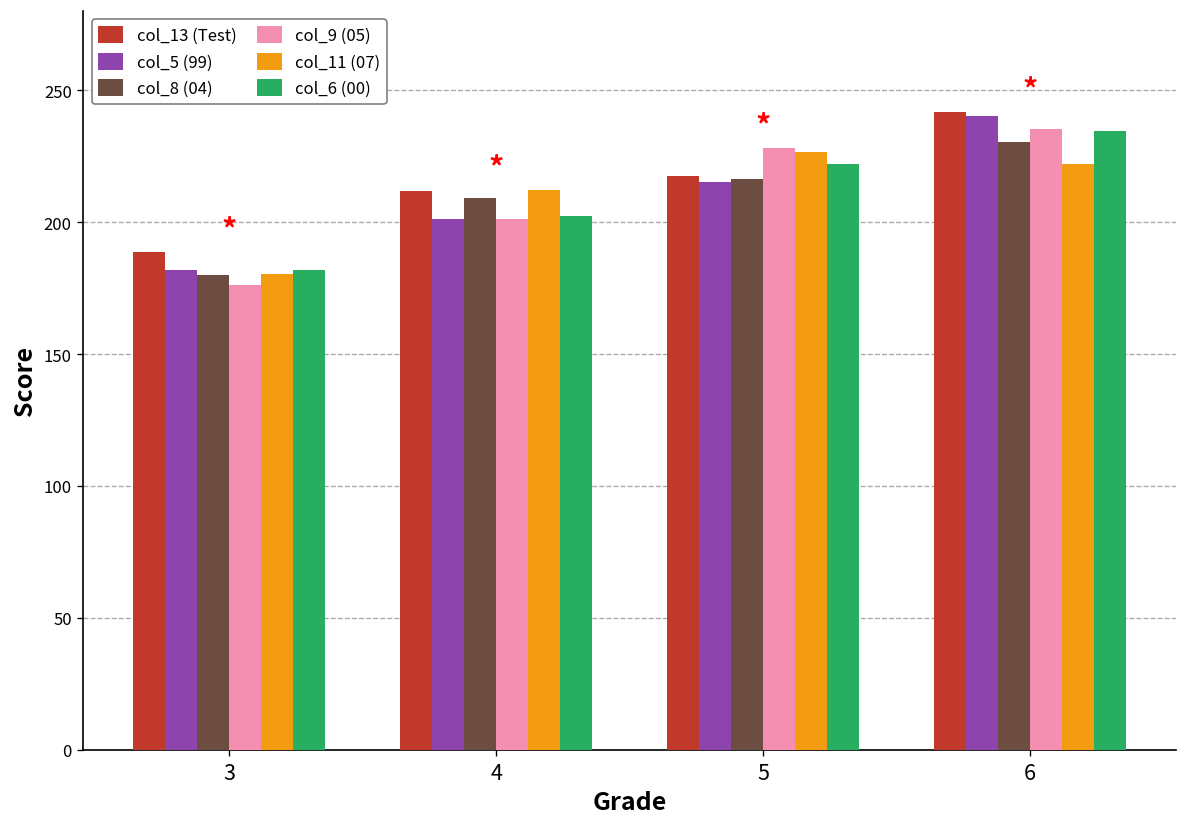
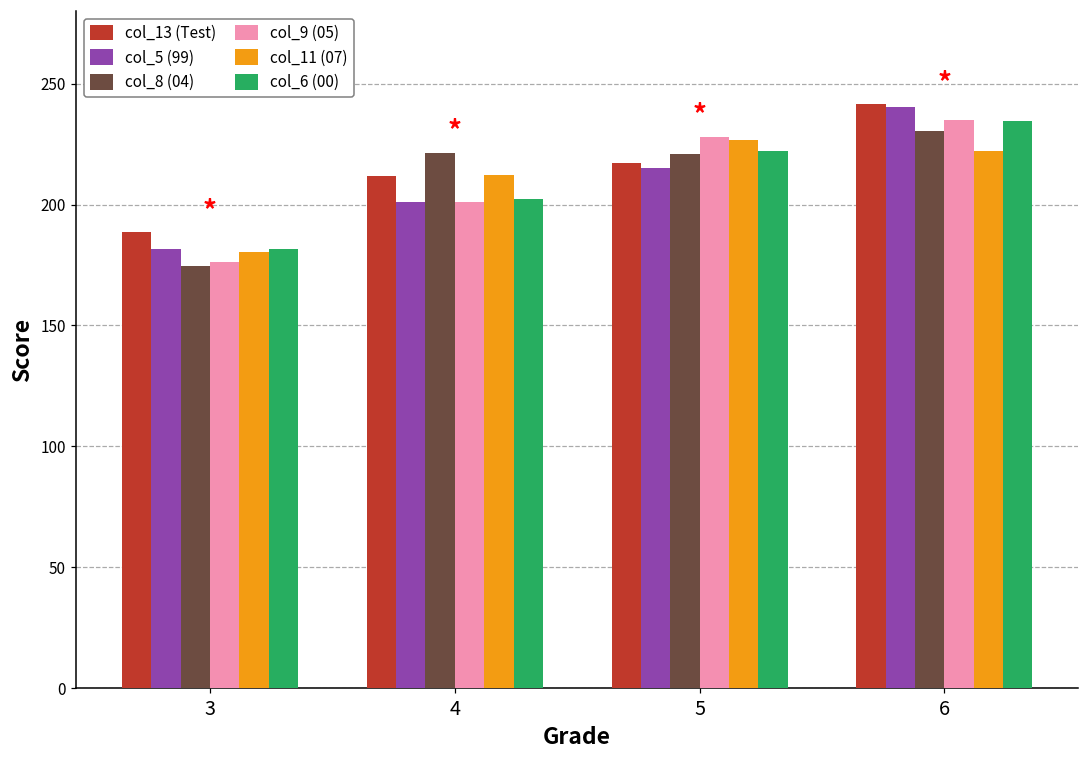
col_8 (04), 3: 180 -> 175
col_8 (04), 4: 209 -> 221
col_8 (04), 5: 216 -> 221
